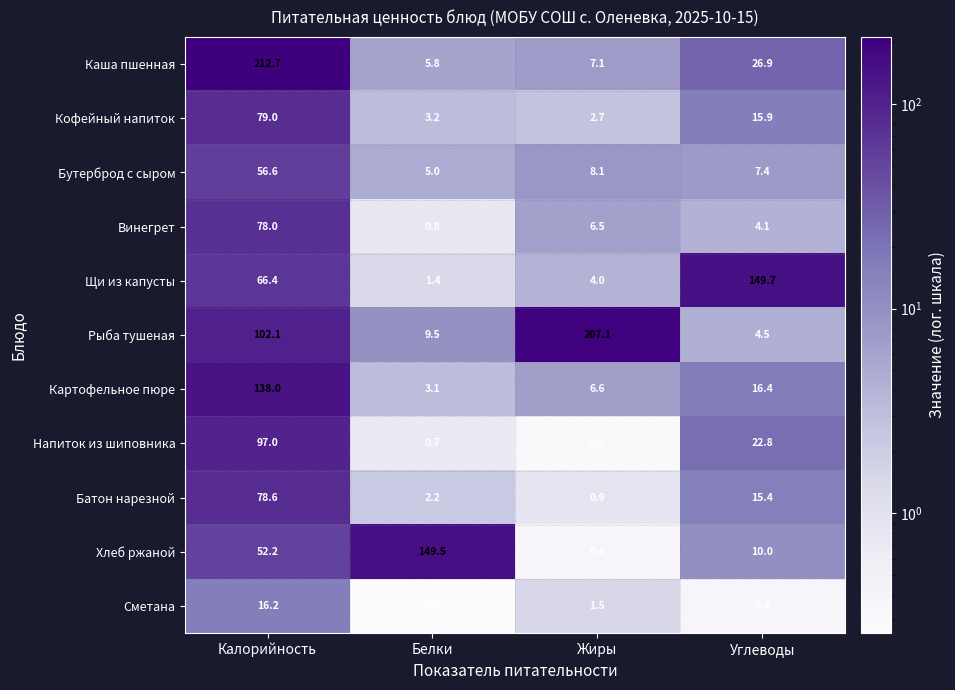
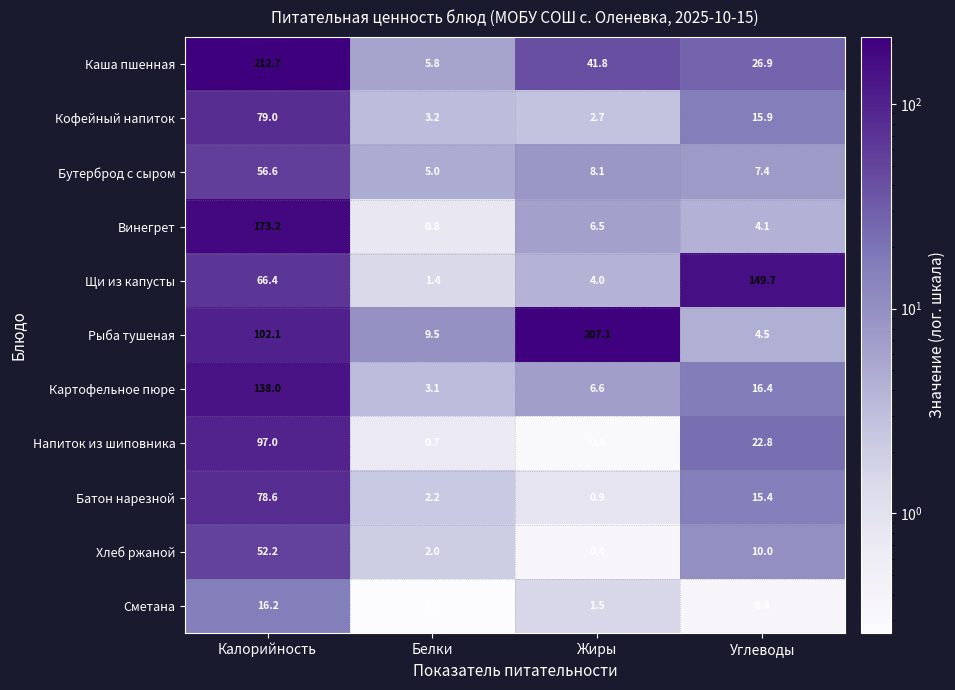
Каша пшенная, Жиры: 7.1 -> 41.8
Винегрет, Калорийность: 78.0 -> 173.2
Хлеб ржаной, Белки: 149.5 -> 2.0
